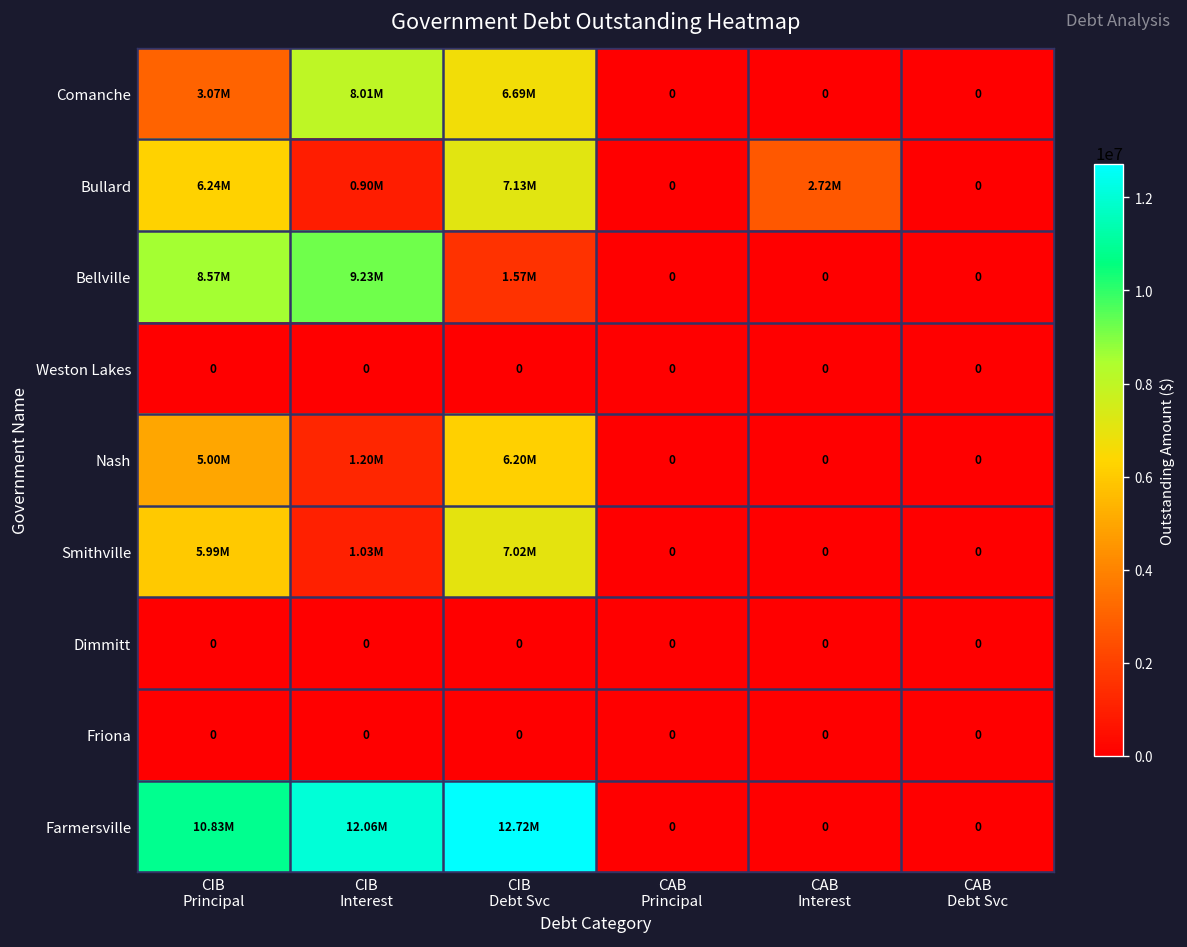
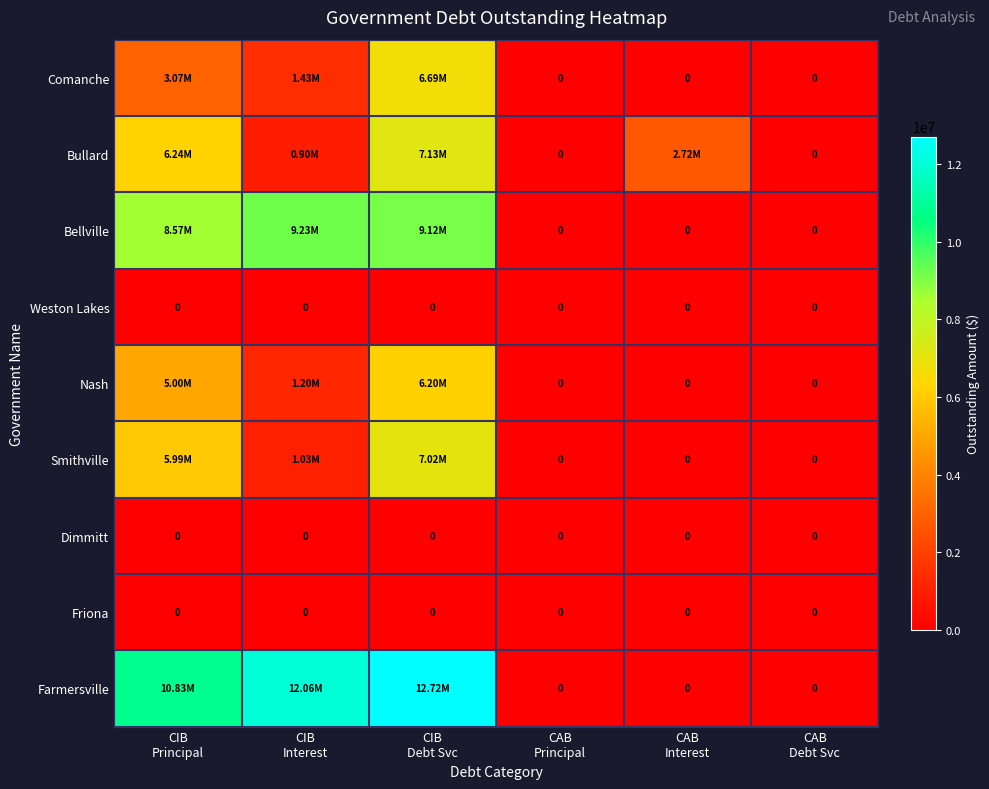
Comanche, CIB Interest: 8.01M -> 1.43M
Bellville, CIB Debt Svc: 1.57M -> 9.12M
